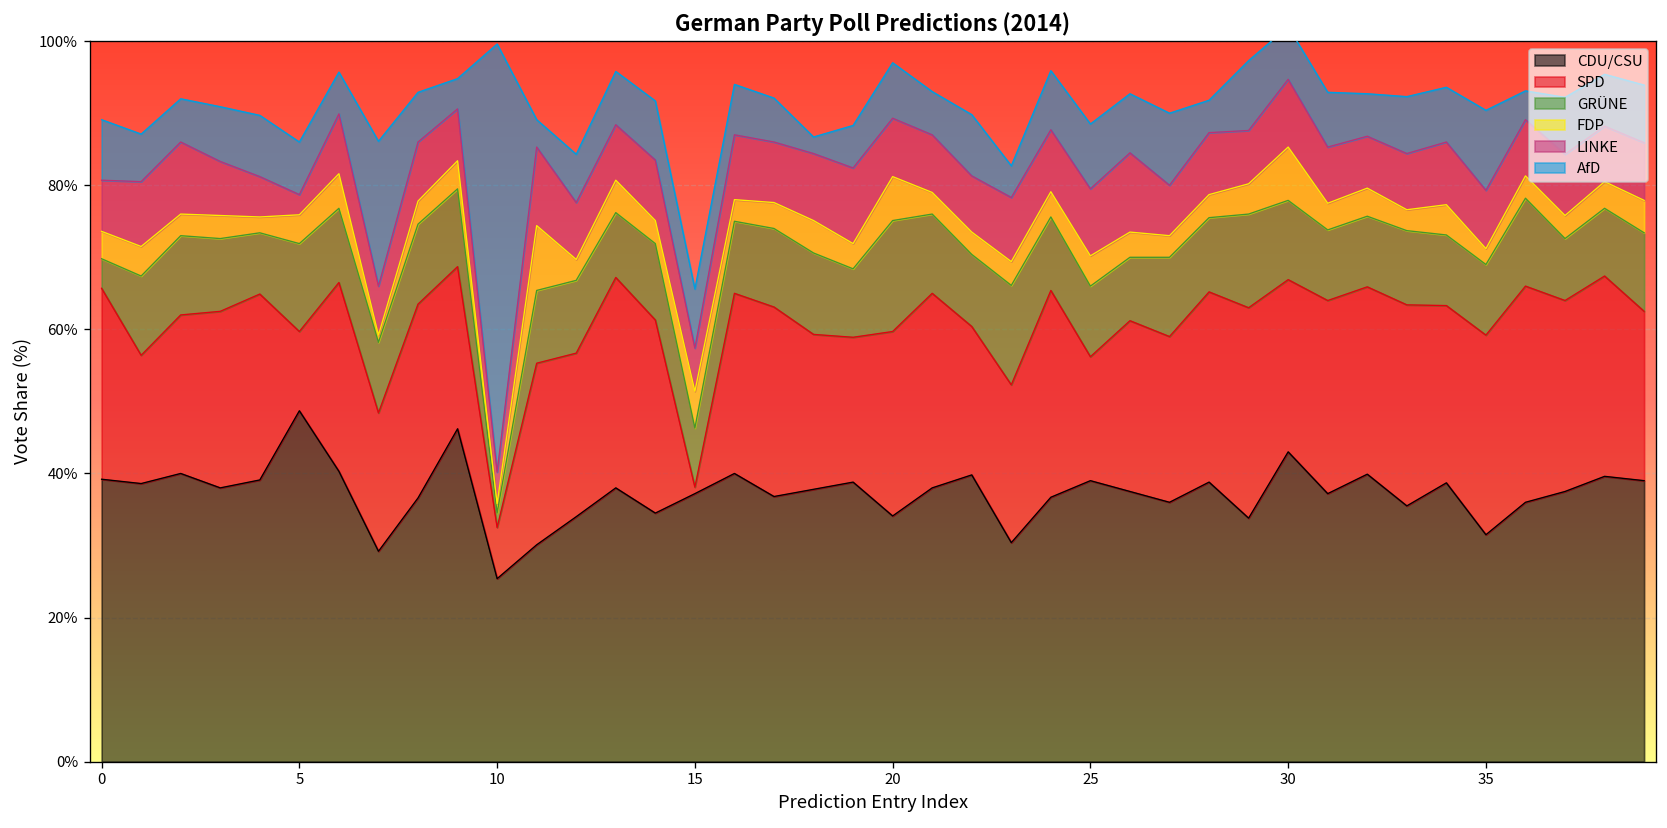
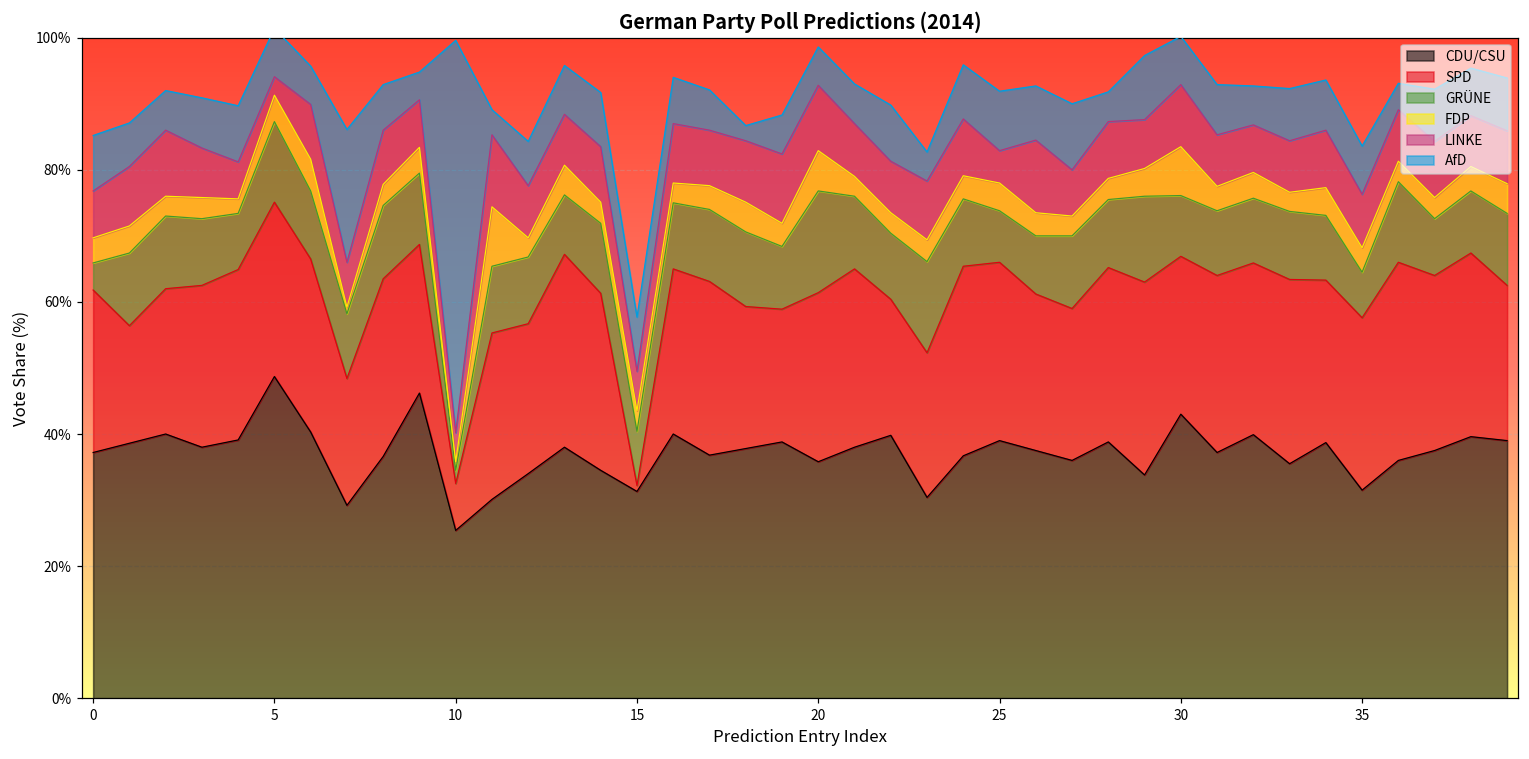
CDU/CSU, 0: 39% -> 37%
SPD, 0: 27% -> 25%
SPD, 5: 11% -> 26%
CDU/CSU, 15: 37% -> 31%
FDP, 15: 5% -> 3%
CDU/CSU, 20: 34% -> 36%
LINKE, 20: 8% -> 10%
AfD, 20: 8% -> 6%
SPD, 25: 17% -> 27%
GRÜNE, 25: 10% -> 8%
LINKE, 25: 9% -> 5%
GRÜNE, 30: 11% -> 9%
SPD, 35: 28% -> 26%
GRÜNE, 35: 10% -> 7%
FDP, 35: 2% -> 4%
AfD, 35: 11% -> 7%
